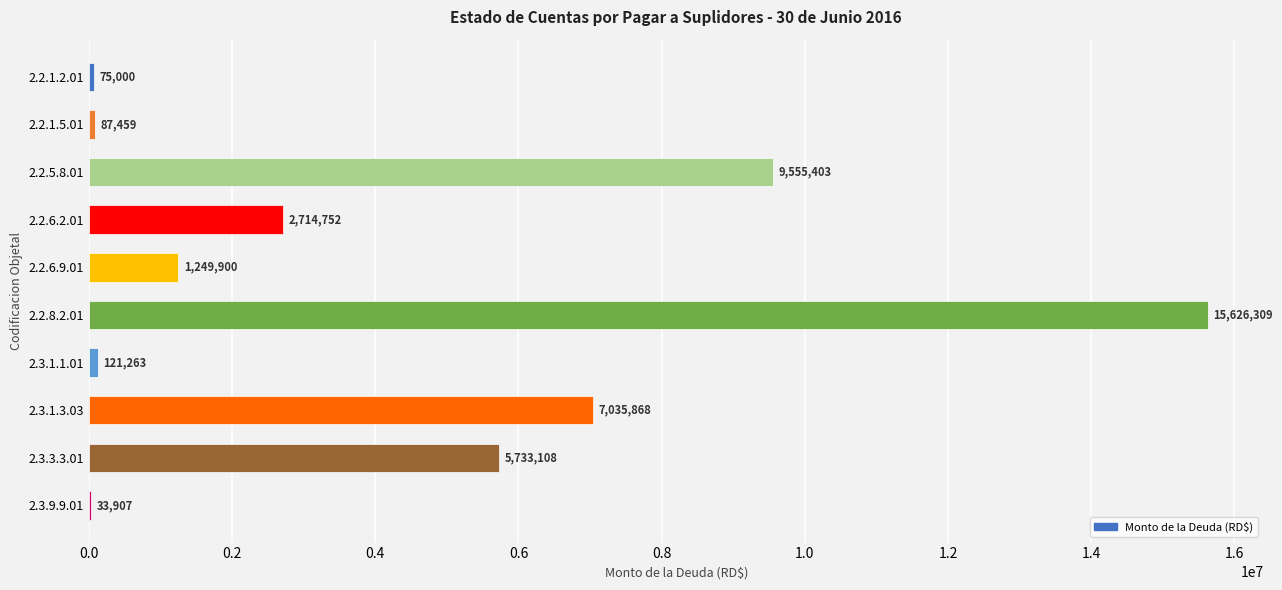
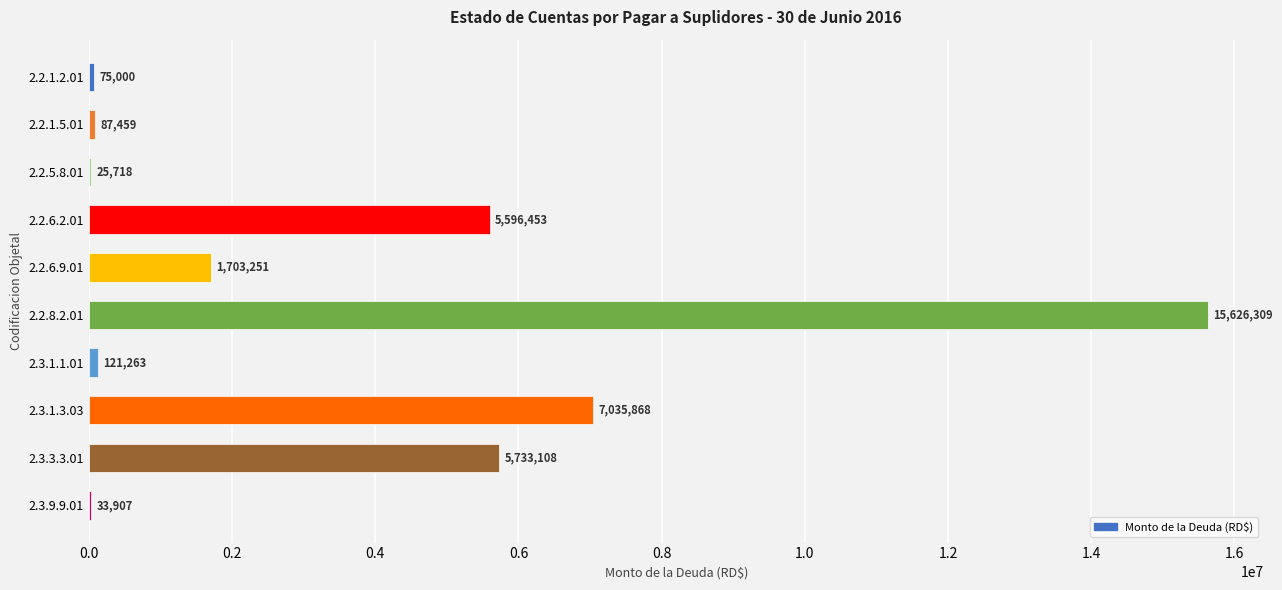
2.2.5.8.01: 9,555,403 -> 25,718
2.2.6.2.01: 2,714,752 -> 5,596,453
2.2.6.9.01: 1,249,900 -> 1,703,251
